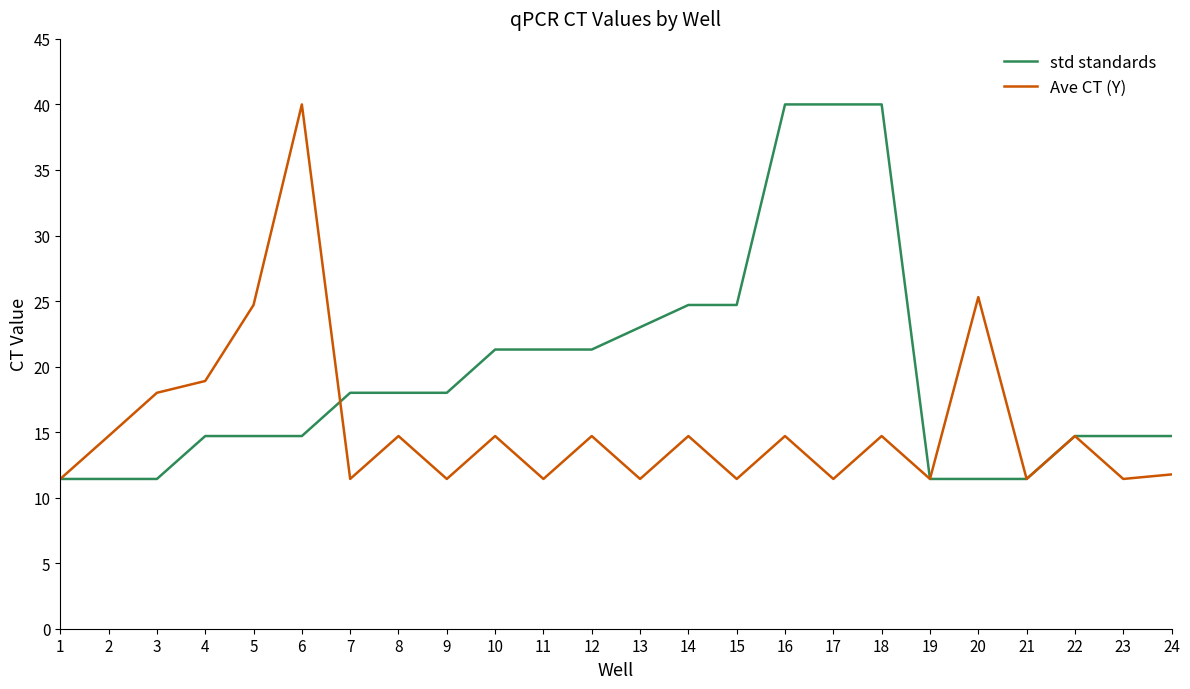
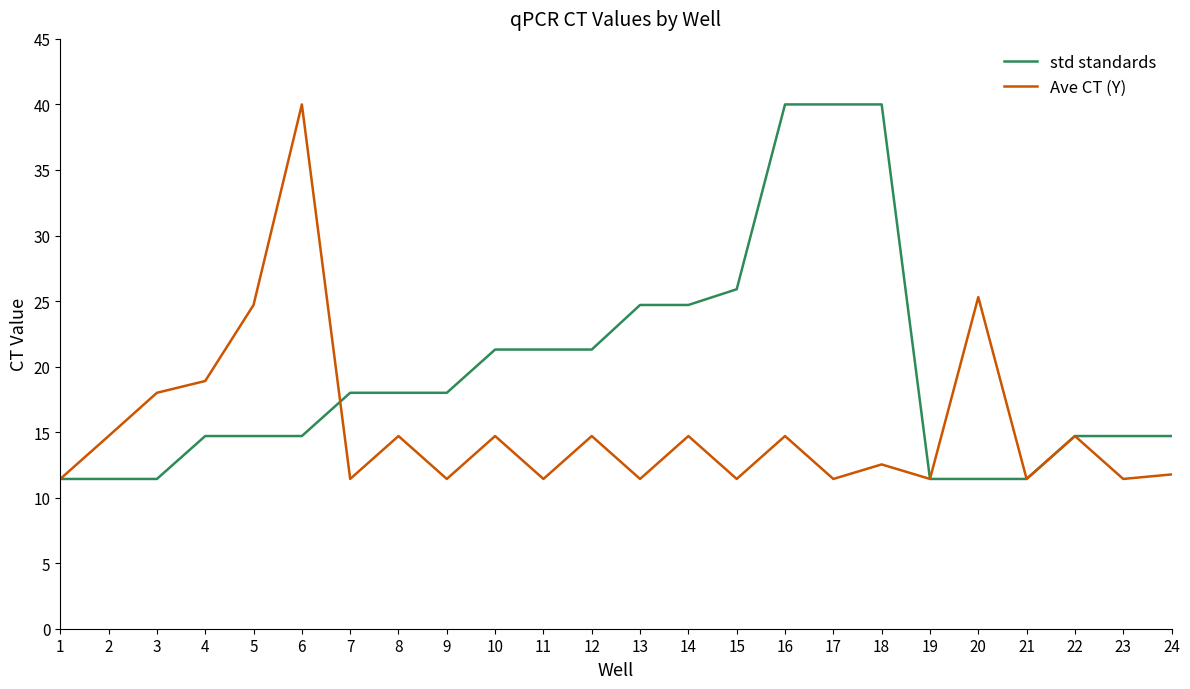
std standards, 13: 23.0 -> 24.7
std standards, 15: 24.7 -> 25.9
Ave CT (Y), 18: 14.7 -> 12.5
